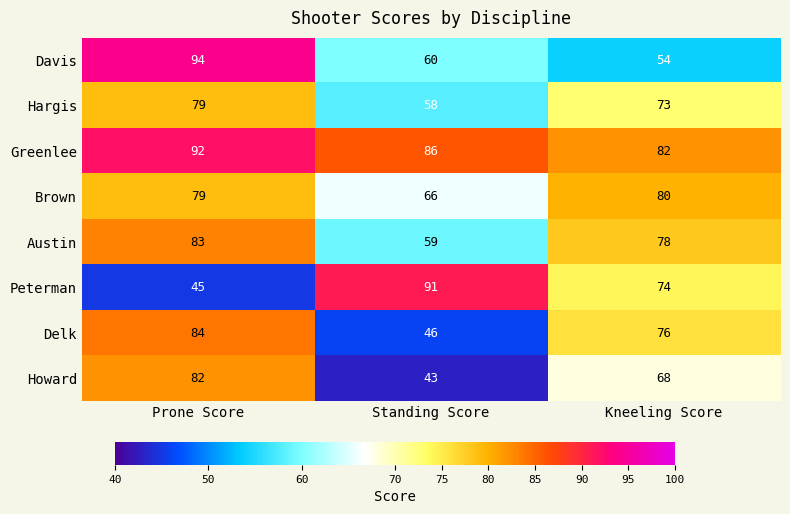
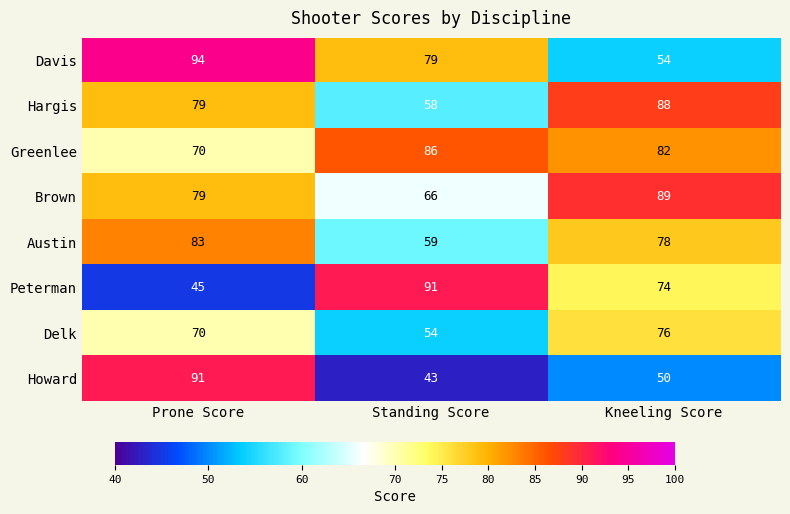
Davis, Standing Score: 60 -> 79
Hargis, Kneeling Score: 73 -> 88
Greenlee, Prone Score: 92 -> 70
Brown, Kneeling Score: 80 -> 89
Delk, Prone Score: 84 -> 70
Delk, Standing Score: 46 -> 54
Howard, Prone Score: 82 -> 91
Howard, Kneeling Score: 68 -> 50
